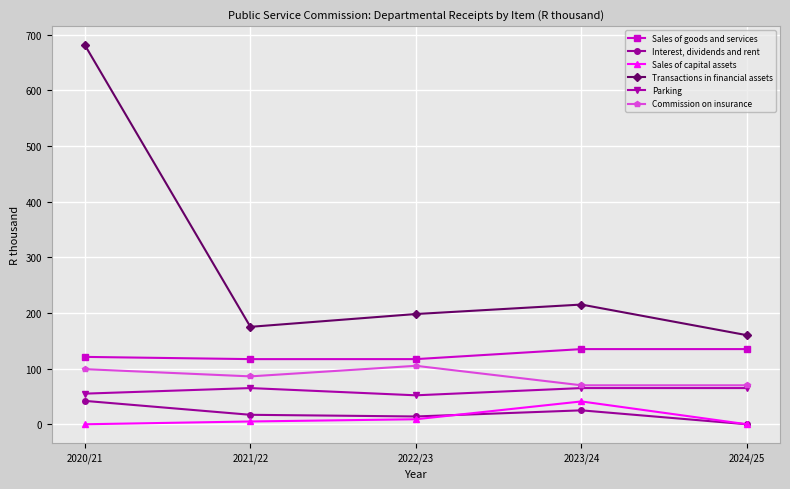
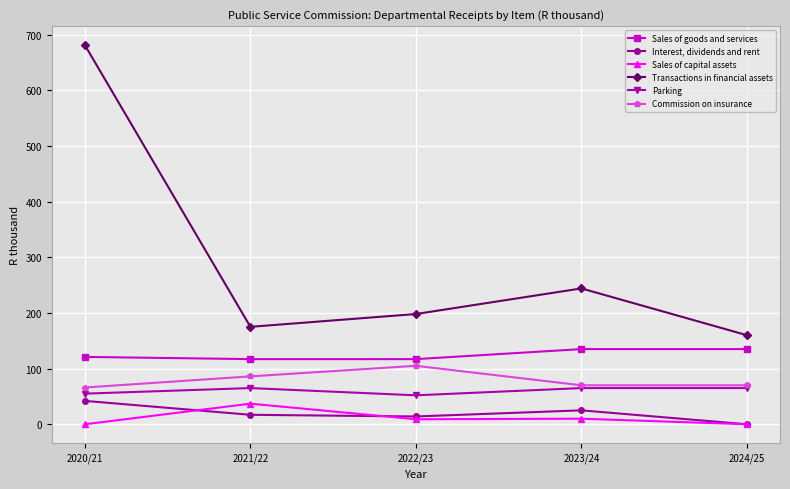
Commission on insurance, 2020/21: 100 -> 70
Sales of capital assets, 2021/22: 10 -> 40
Sales of capital assets, 2023/24: 40 -> 10
Transactions in financial assets, 2023/24: 220 -> 240
